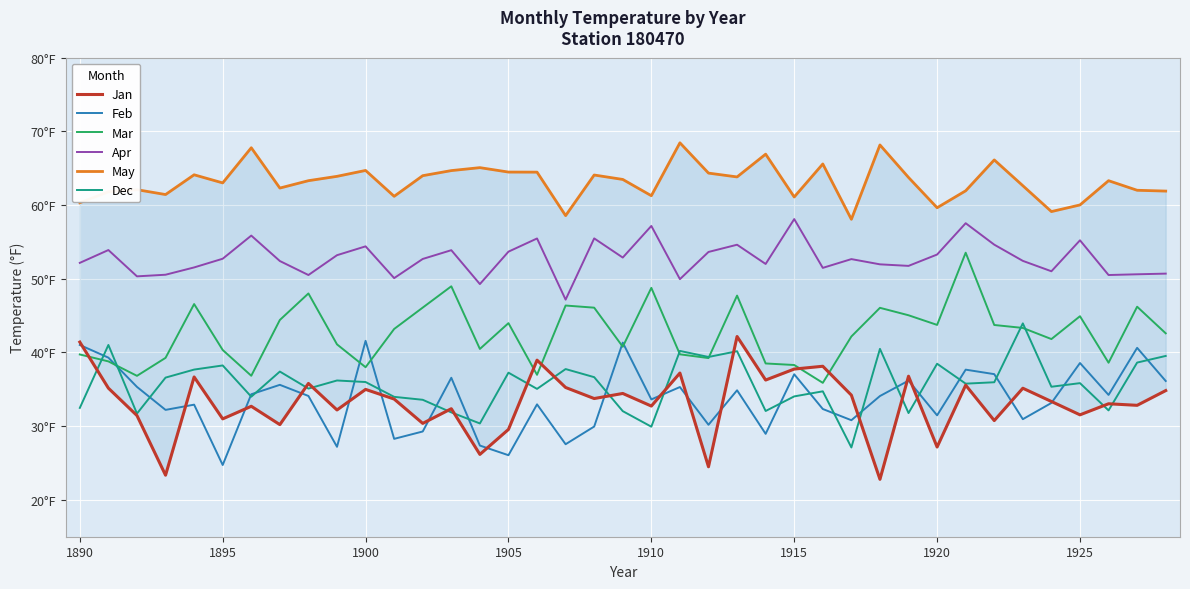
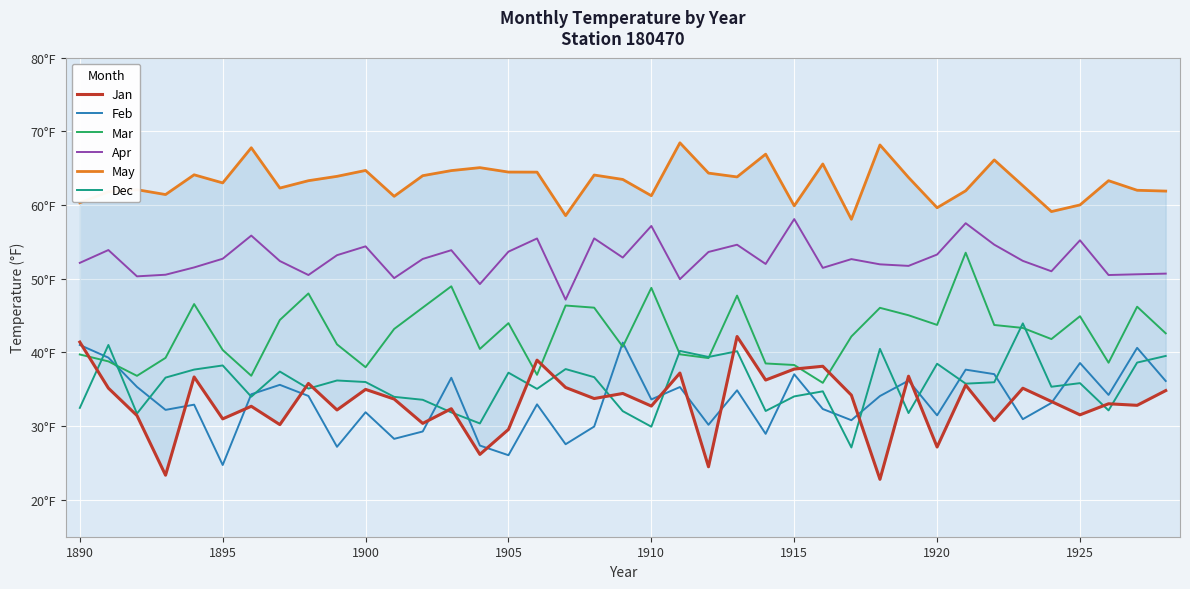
Feb, 1900: 42°F -> 32°F
May, 1915: 61°F -> 60°F
